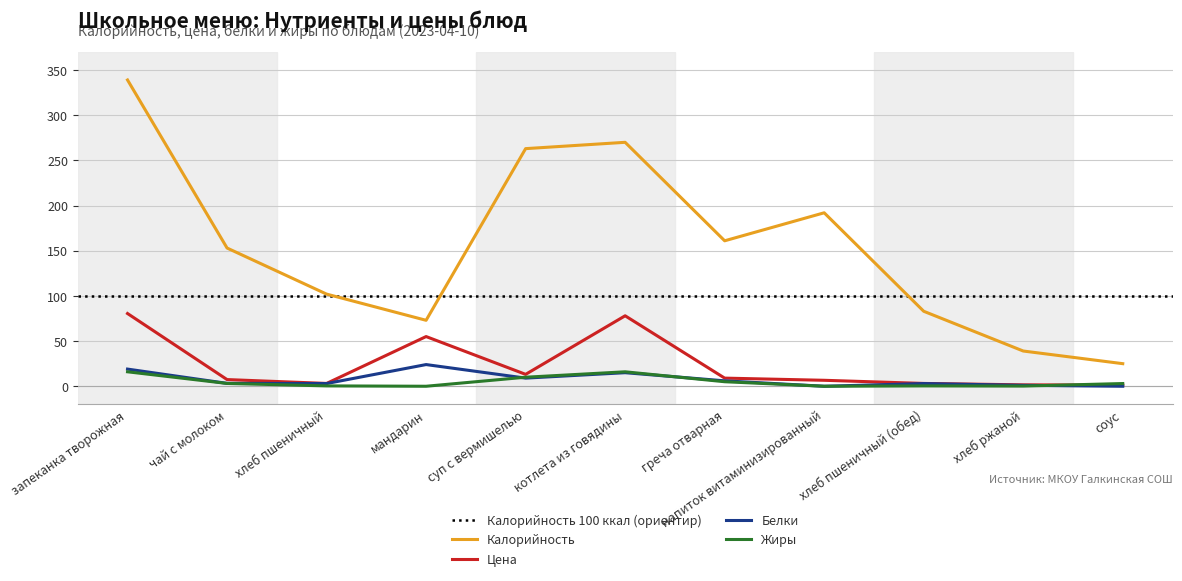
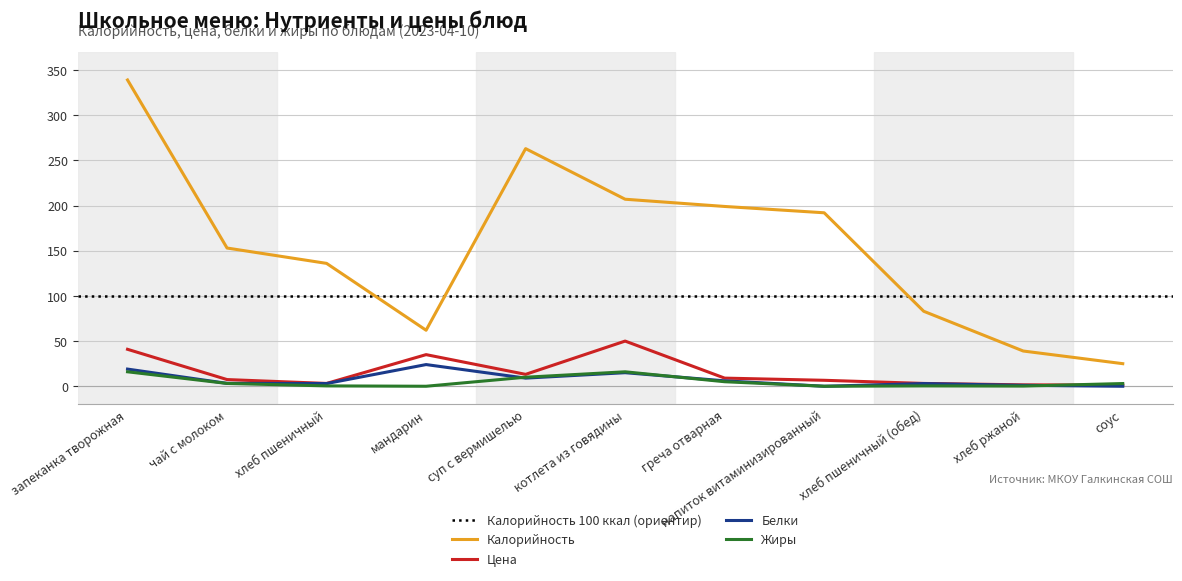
Цена, запеканка творожная: 80 -> 40
Калорийность, хлеб пшеничный: 100 -> 140
Калорийность, мандарин: 70 -> 60
Цена, мандарин: 60 -> 40
Калорийность, котлета из говядины: 270 -> 210
Цена, котлета из говядины: 80 -> 50
Калорийность, греча отварная: 160 -> 200
